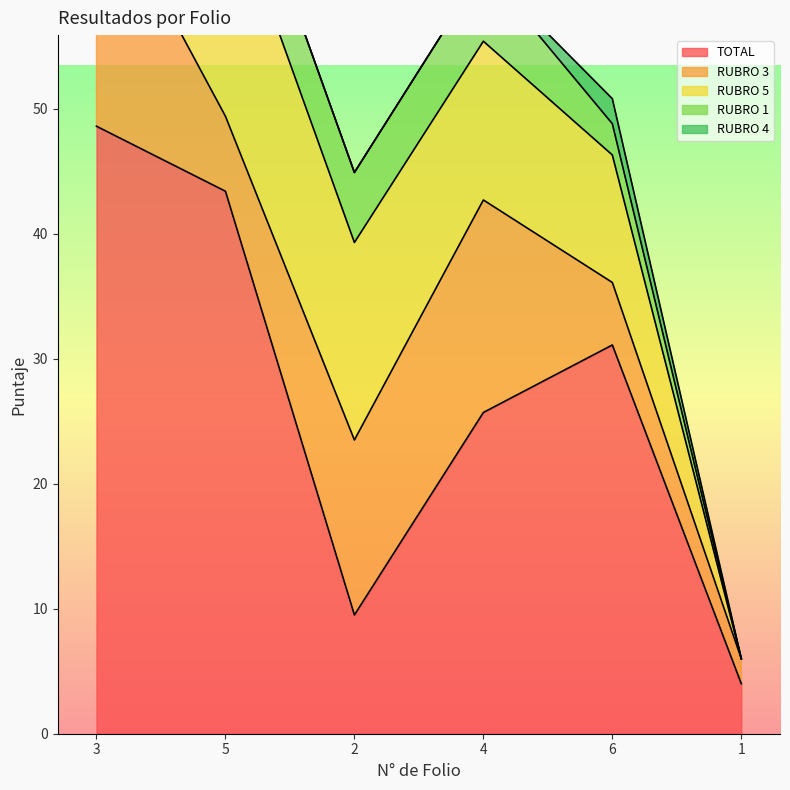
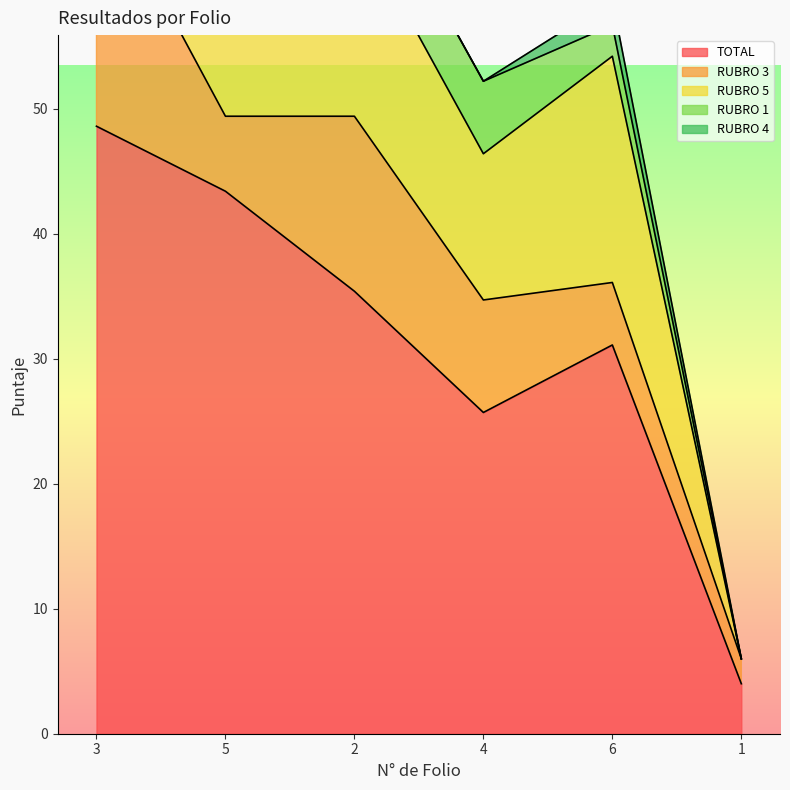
TOTAL, 2: 9.5 -> 35.4
RUBRO 3, 4: 17 -> 9
RUBRO 5, 4: 12.7 -> 11.7
RUBRO 5, 6: 10.2 -> 18.1
